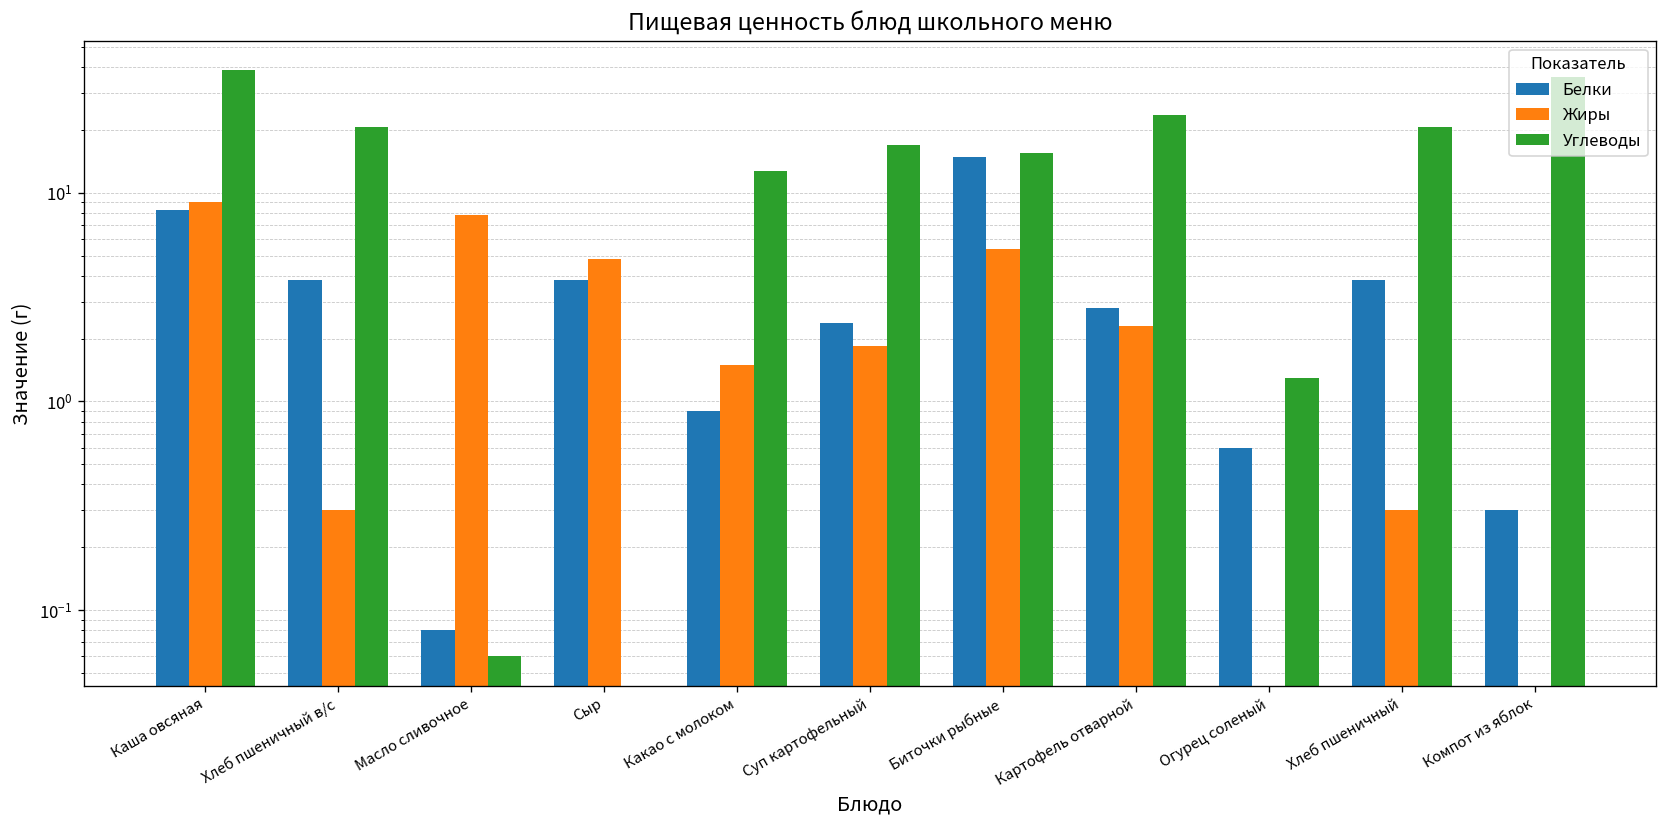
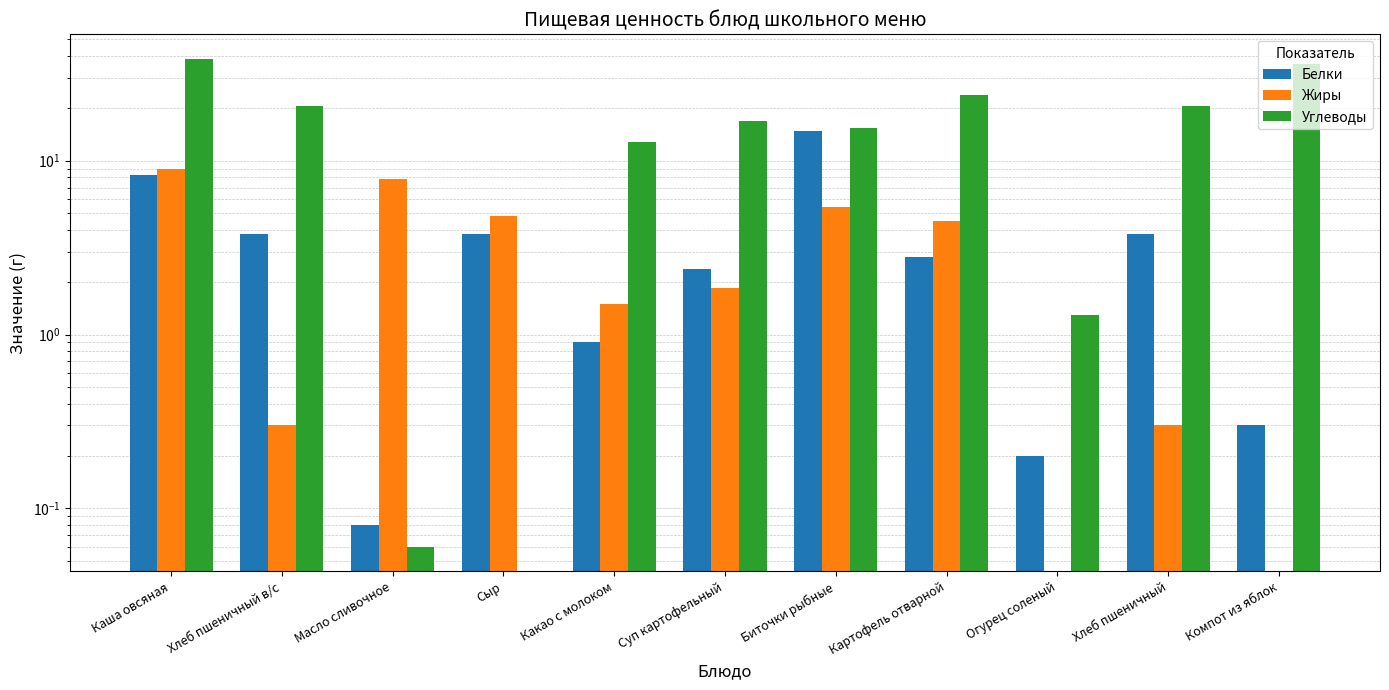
Жиры, Картофель отварной: 2.3 -> 4.5
Белки, Огурец соленый: 0.6 -> 0.2
